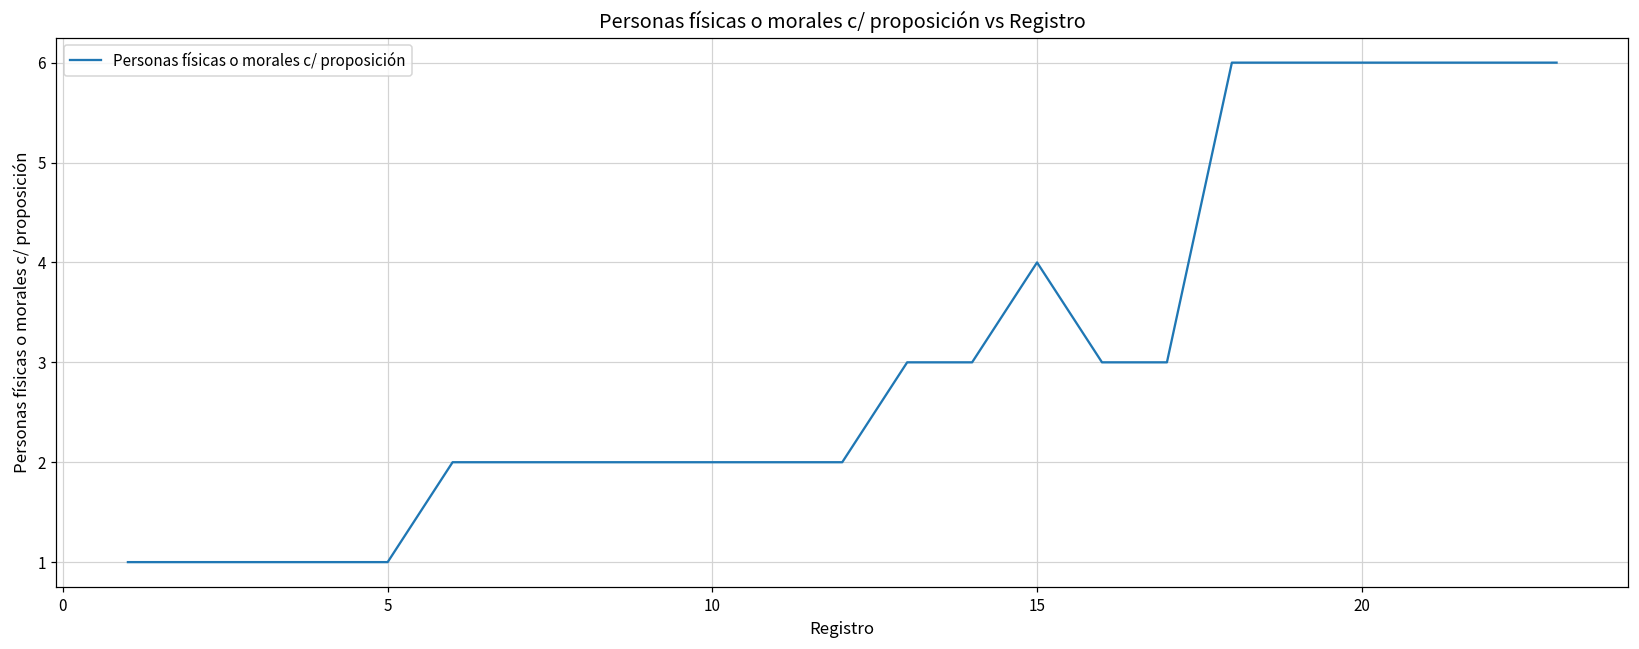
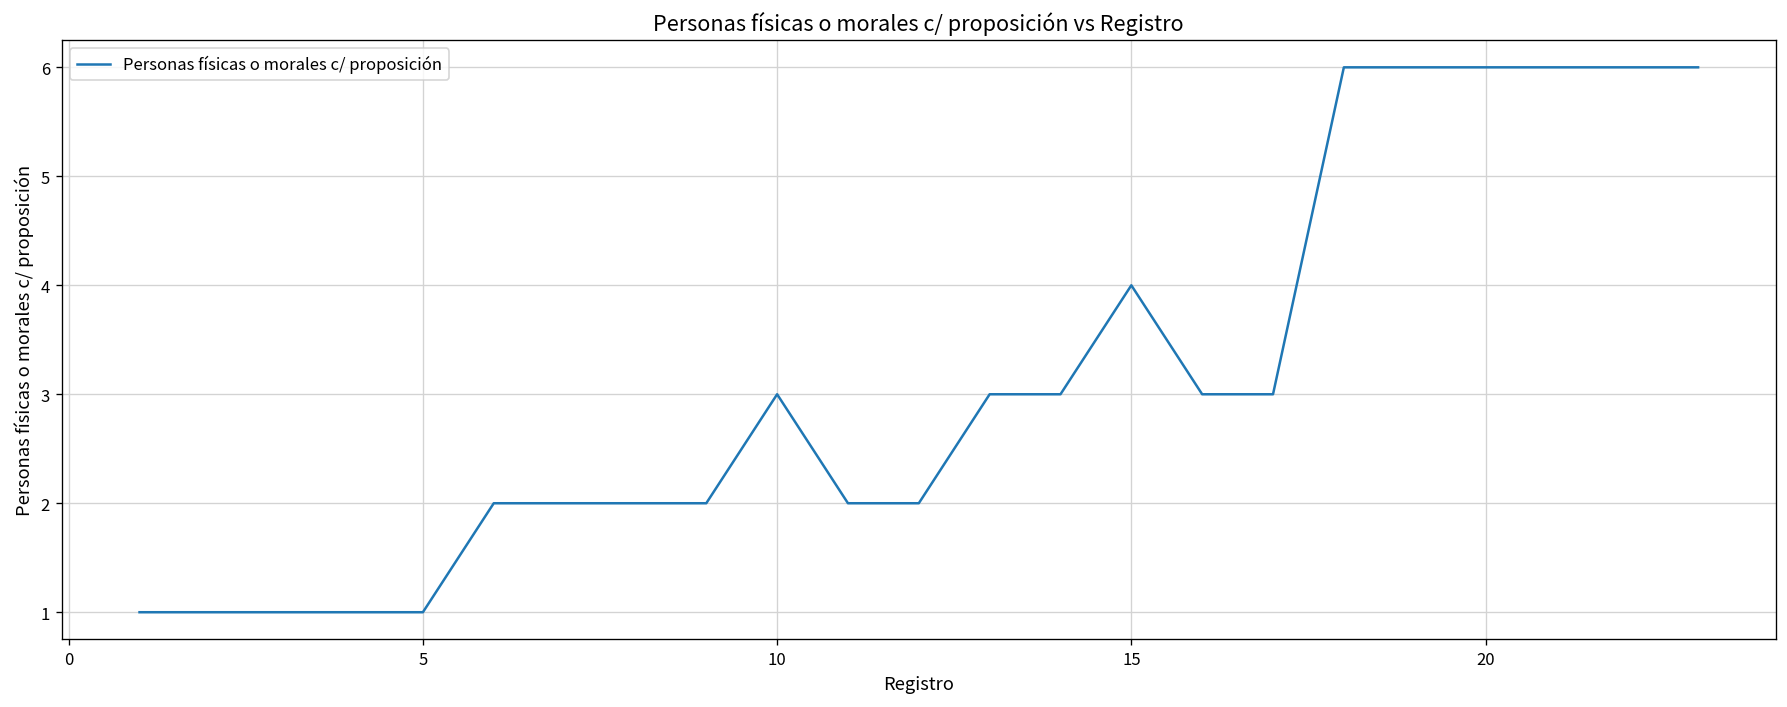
10: 2 -> 3
